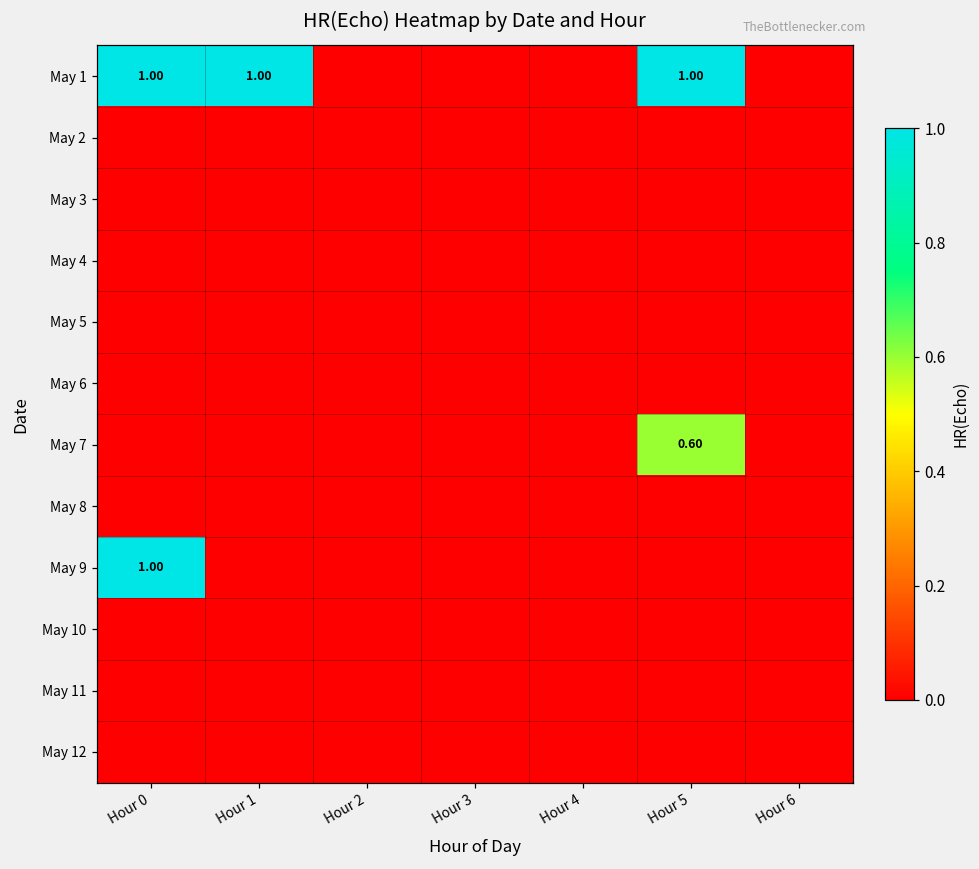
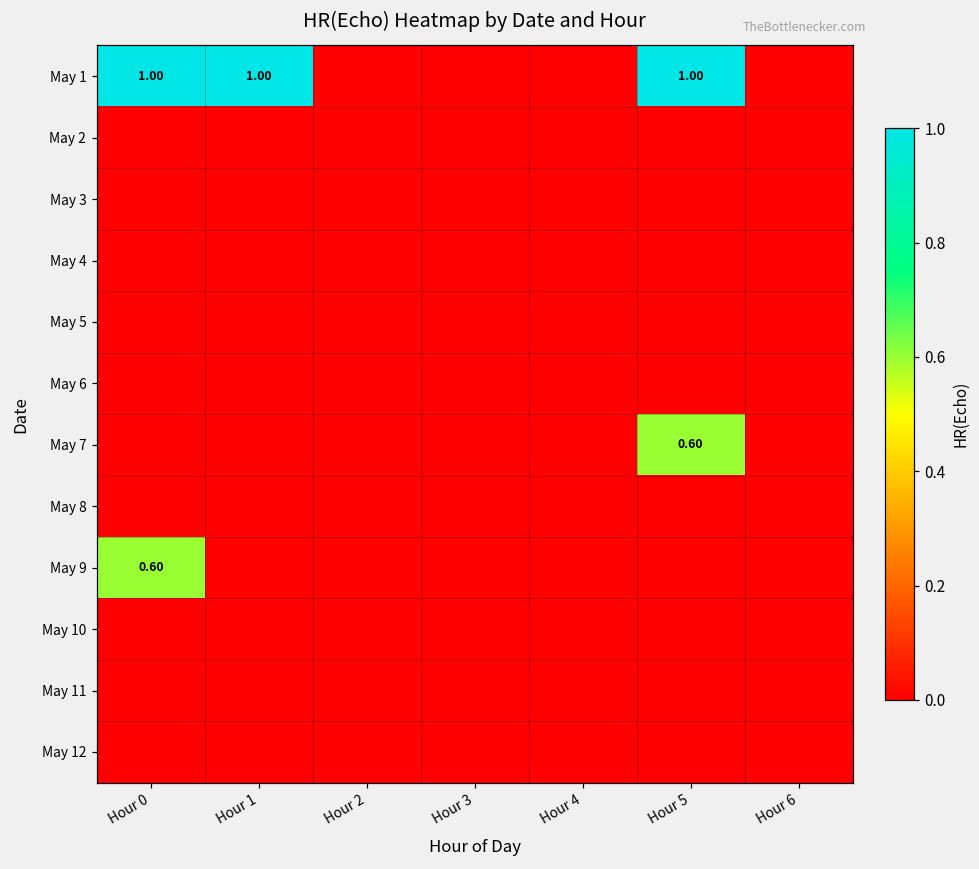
May 9, Hour 0: 1.00 -> 0.60
